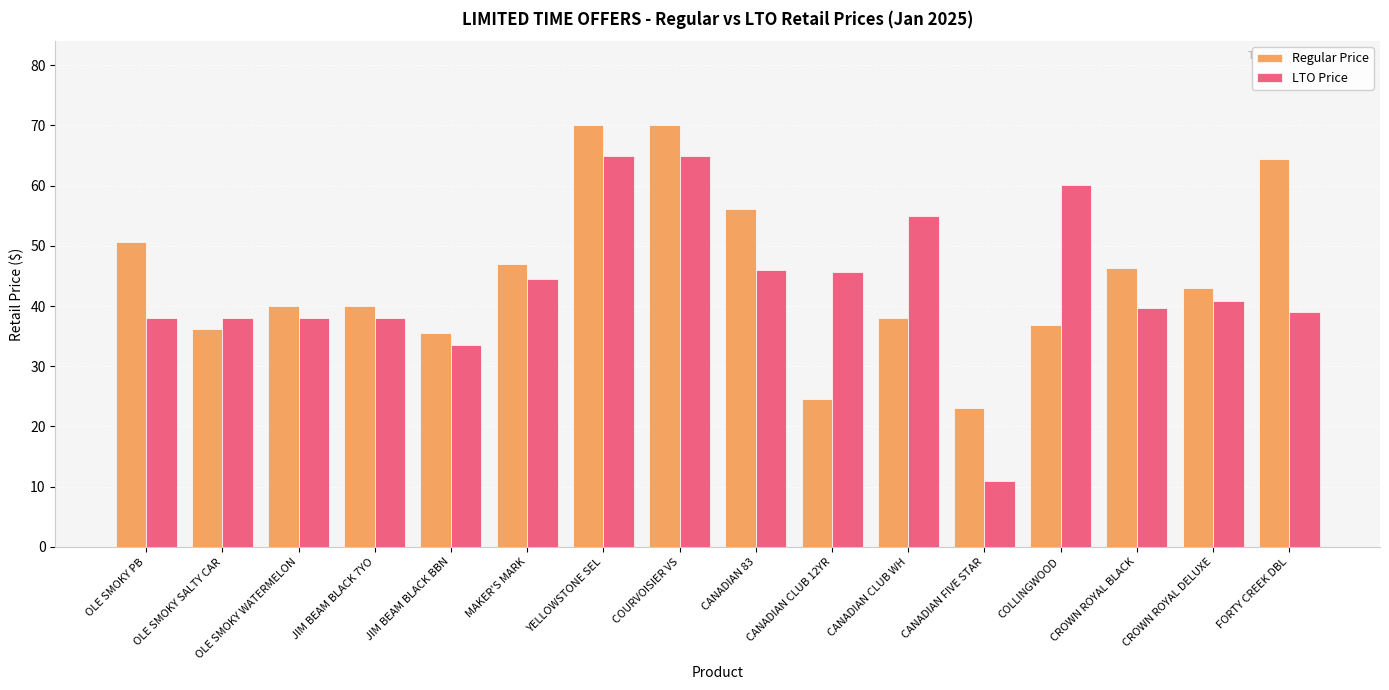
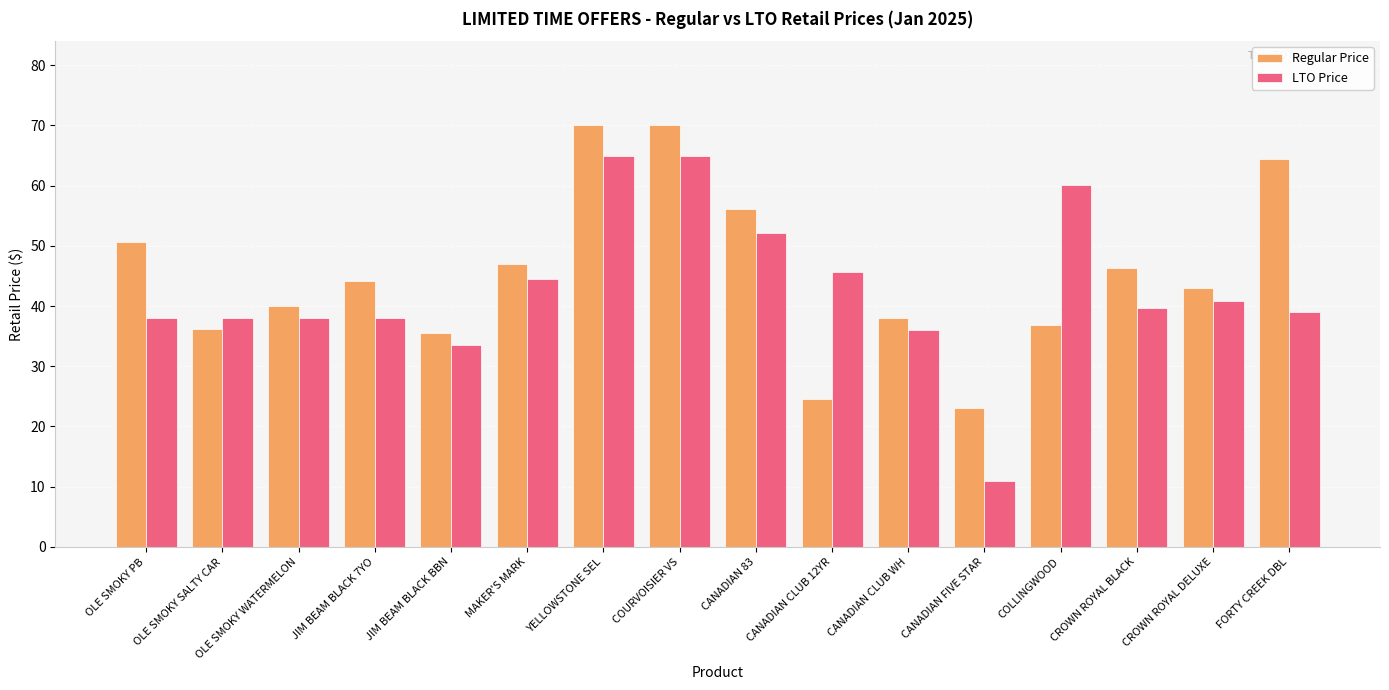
Regular Price, JIM BEAM BLACK 7YO: 40 -> 44
LTO Price, CANADIAN 83: 46 -> 52
LTO Price, CANADIAN CLUB WH: 55 -> 36
